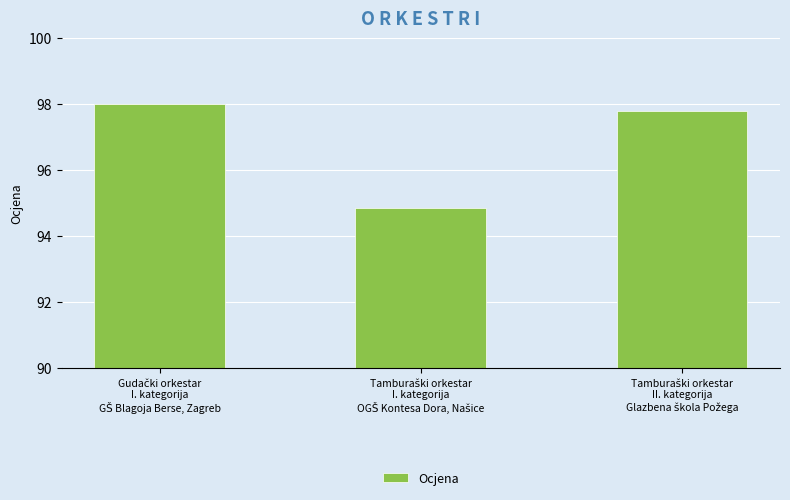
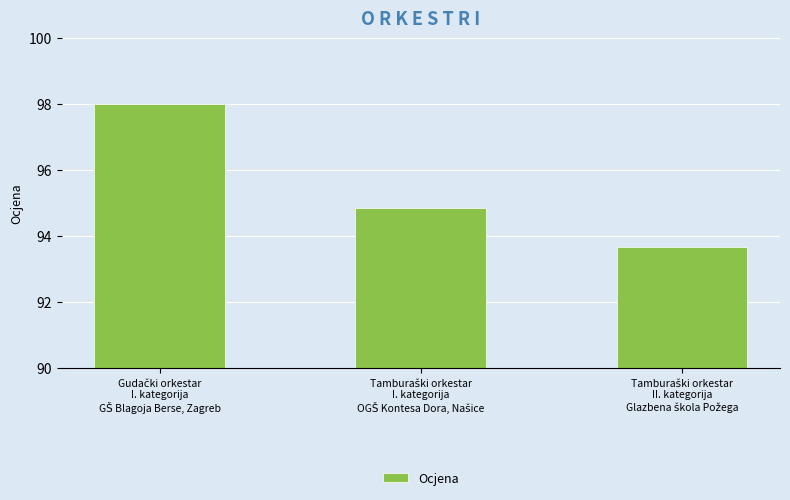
Tamburaški orkestar II. kategorija Glazbena škola Požega: 97.8 -> 93.7
